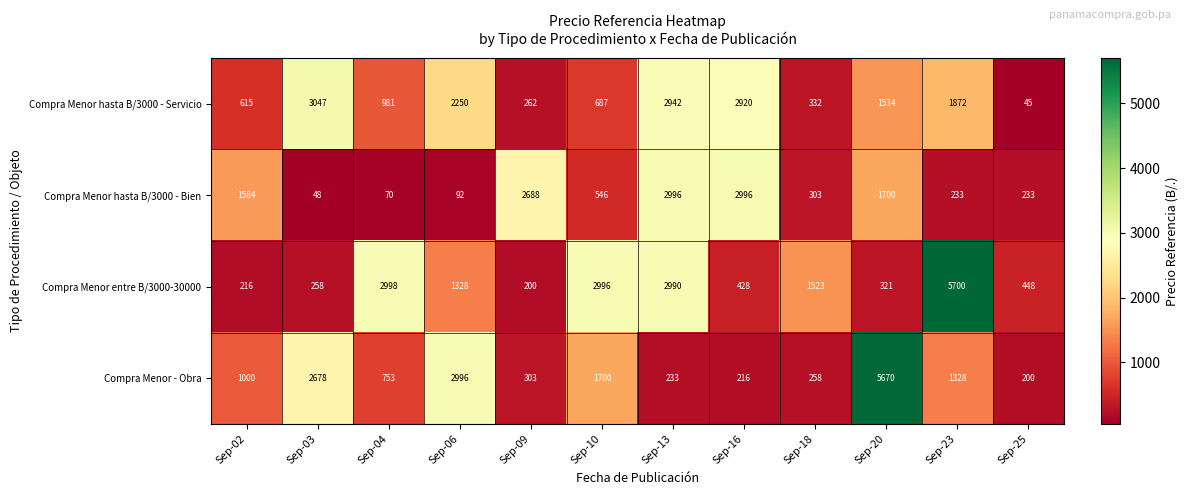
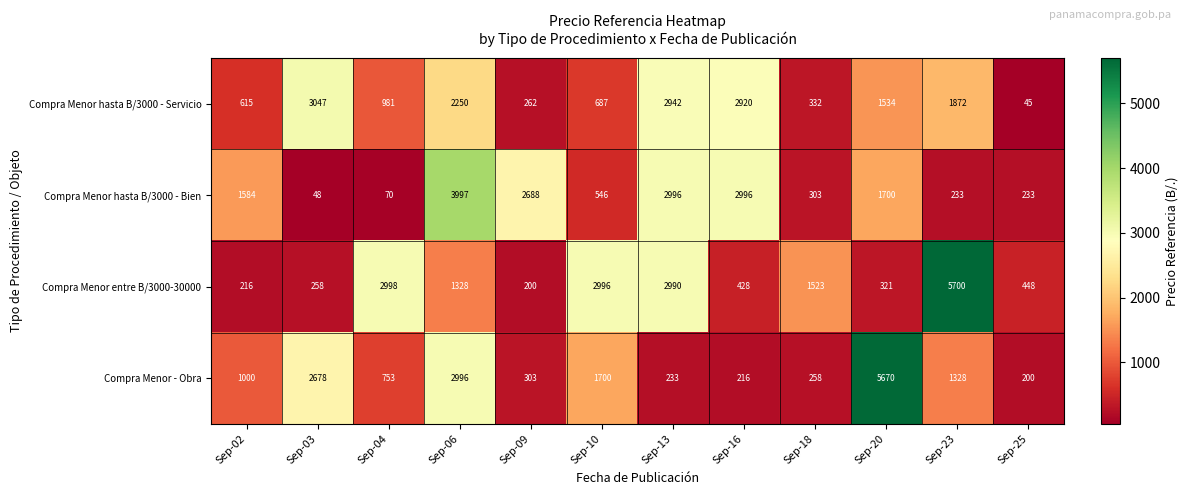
Compra Menor hasta B/3000 - Bien, Sep-06: 92 -> 3997
